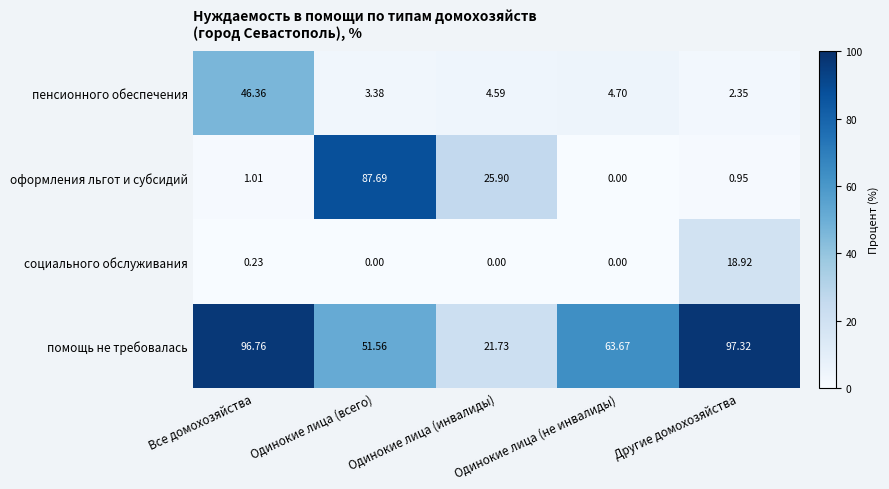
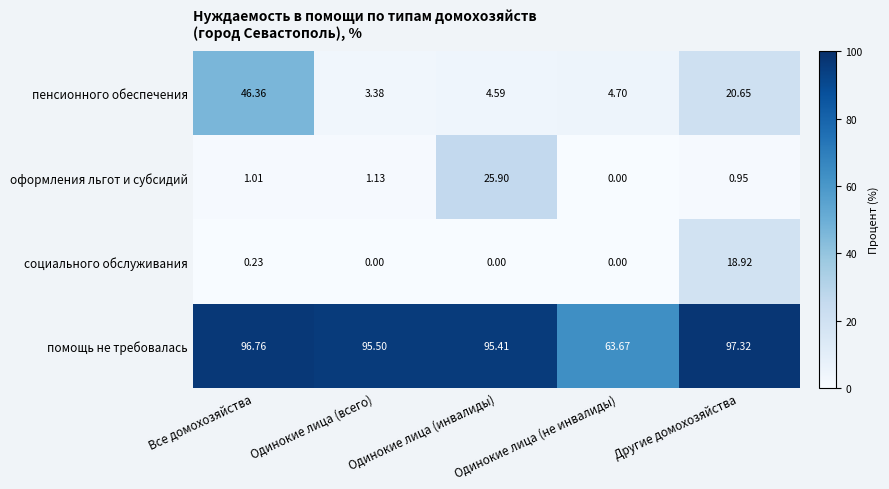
пенсионного обеспечения, Другие домохозяйства: 2.35 -> 20.65
оформления льгот и субсидий, Одинокие лица (всего): 87.69 -> 1.13
помощь не требовалась, Одинокие лица (всего): 51.56 -> 95.50
помощь не требовалась, Одинокие лица (инвалиды): 21.73 -> 95.41
